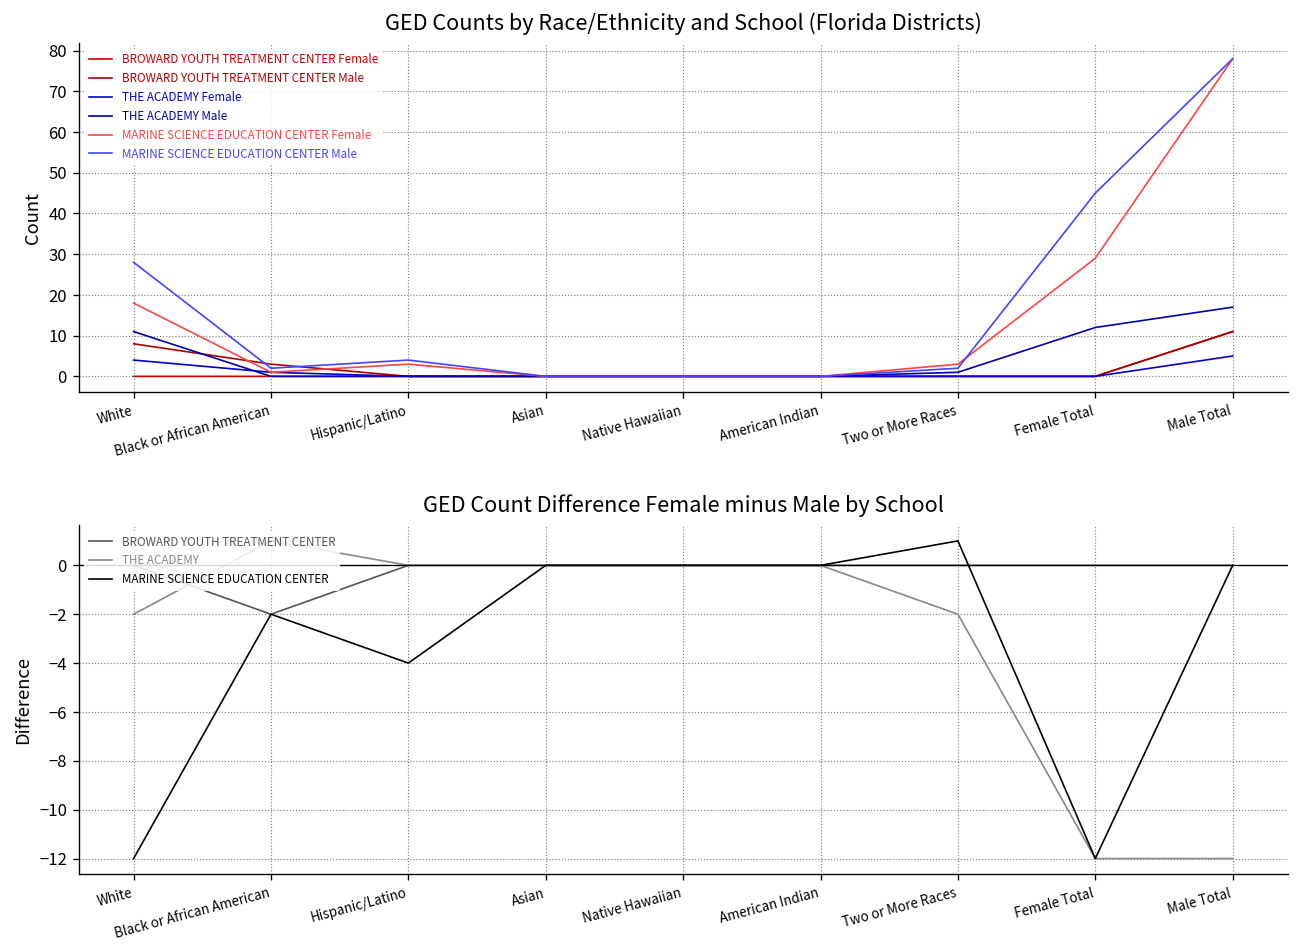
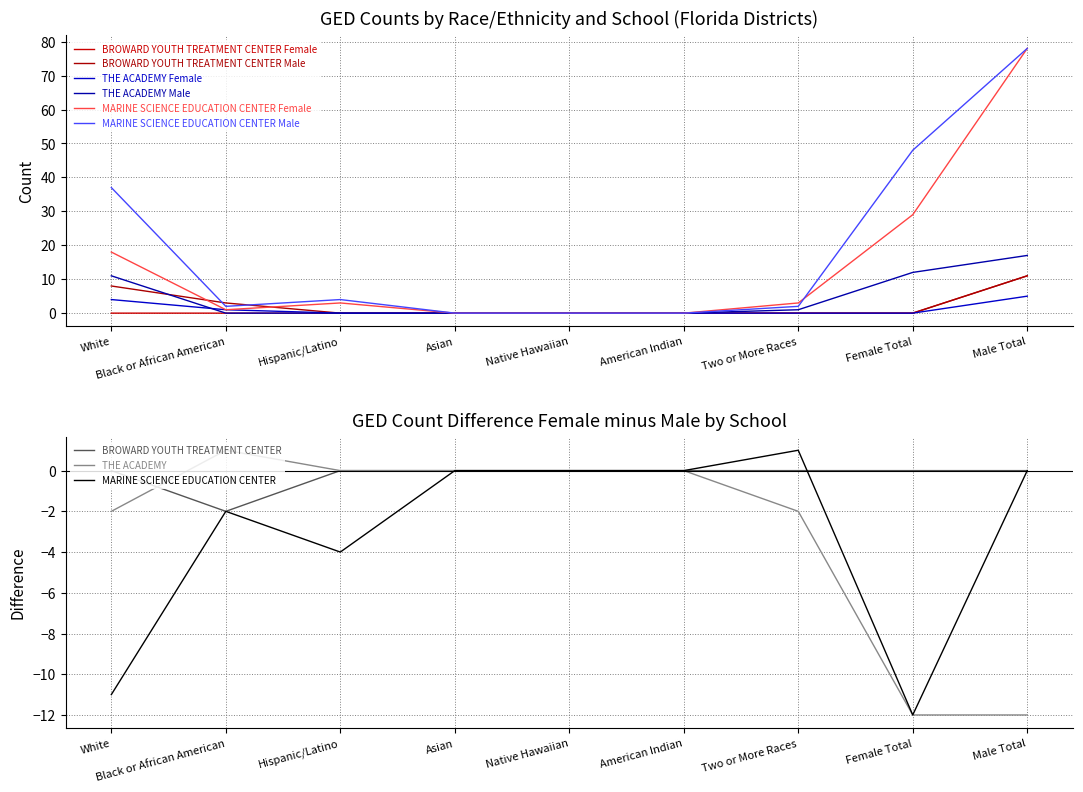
GED Counts by Race/Ethnicity and School (Florida Districts), MARINE SCIENCE EDUCATION CENTER Male, White: 28 -> 37
GED Counts by Race/Ethnicity and School (Florida Districts), MARINE SCIENCE EDUCATION CENTER Male, Female Total: 45 -> 48
GED Count Difference Female minus Male by School, MARINE SCIENCE EDUCATION CENTER, White: -12 -> -11
